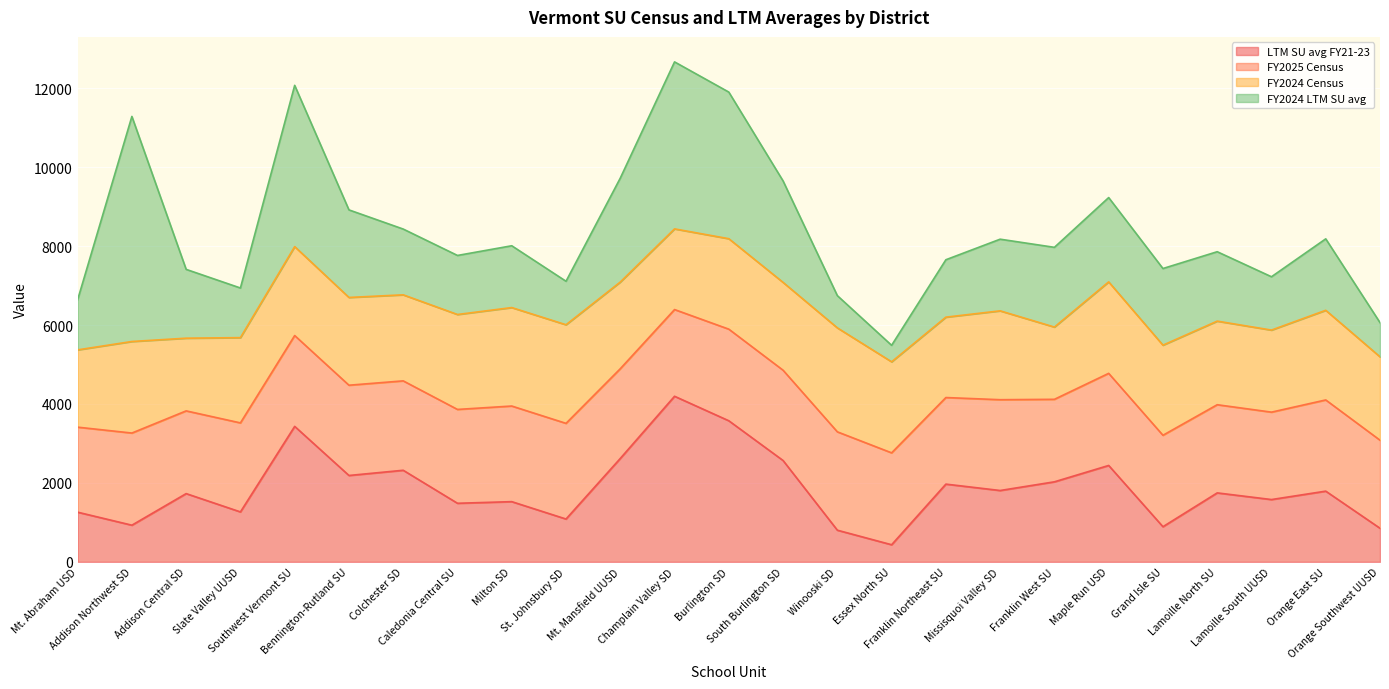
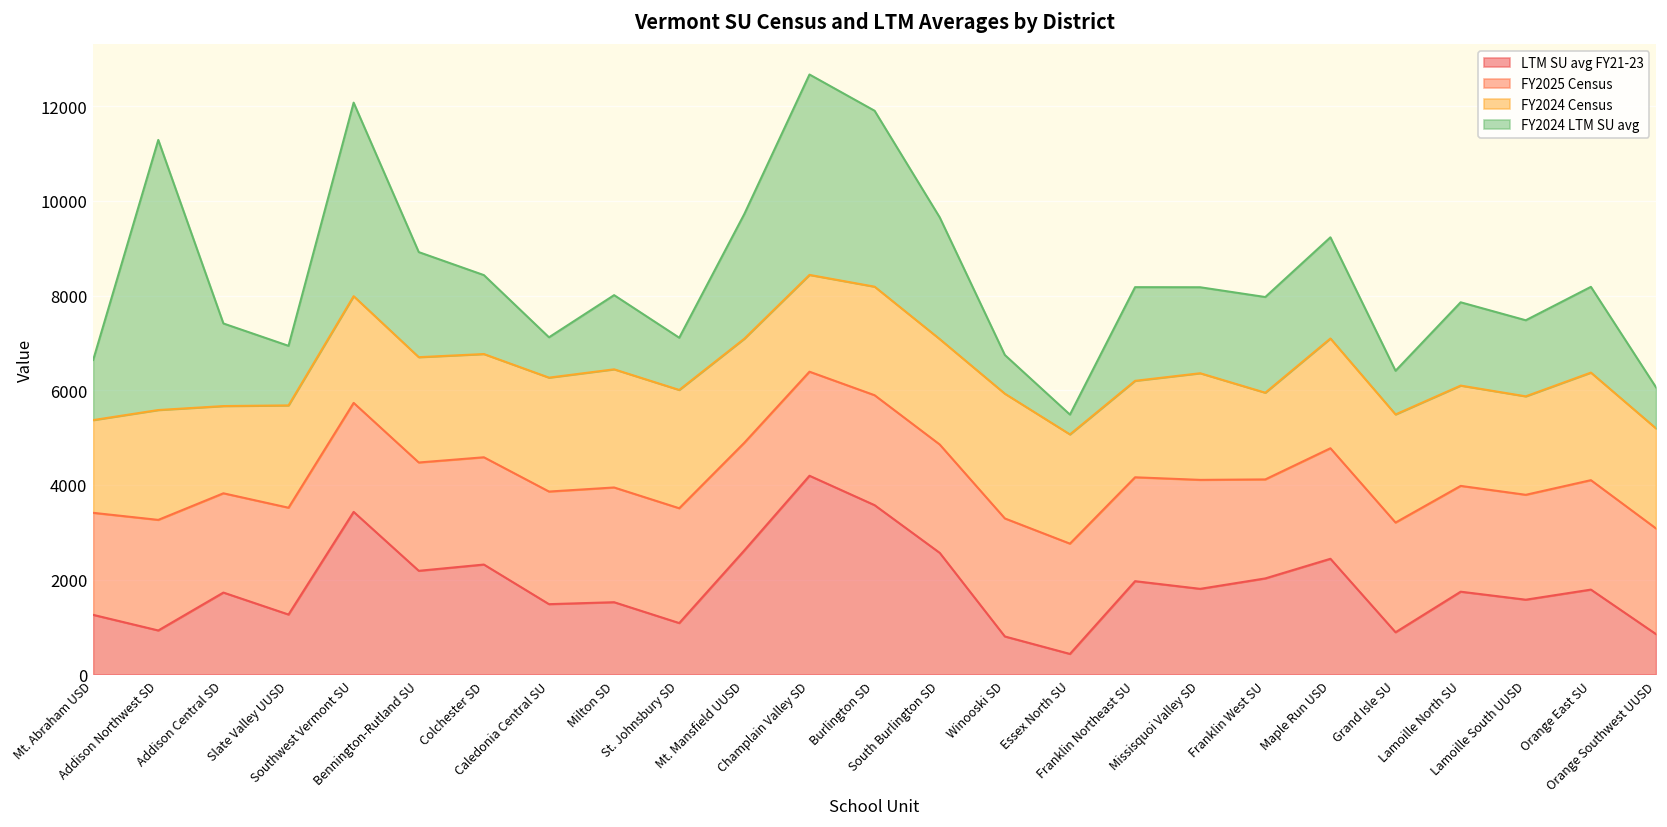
FY2024 LTM SU avg, Caledonia Central SU: 1500 -> 900
FY2024 LTM SU avg, Franklin Northeast SU: 1500 -> 2000
FY2024 LTM SU avg, Grand Isle SU: 1900 -> 900
FY2024 LTM SU avg, Lamoille South UUSD: 1400 -> 1600
